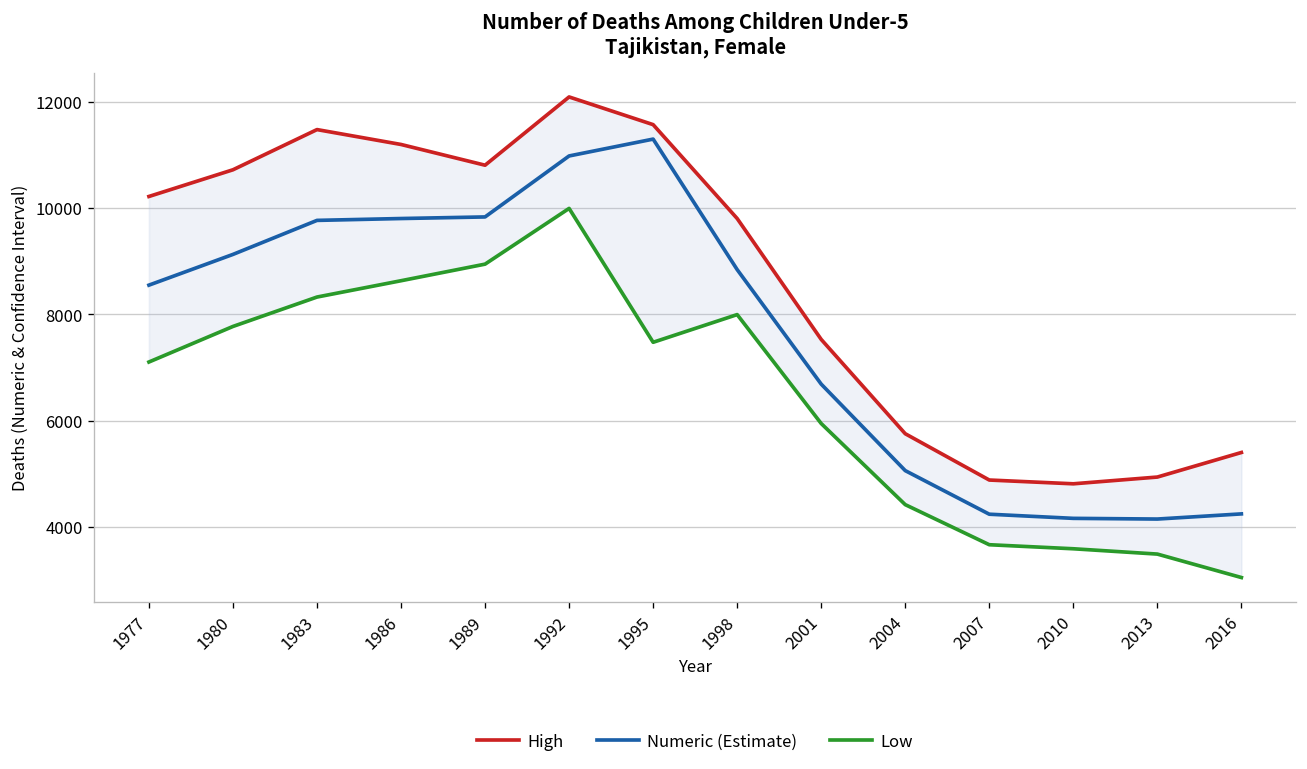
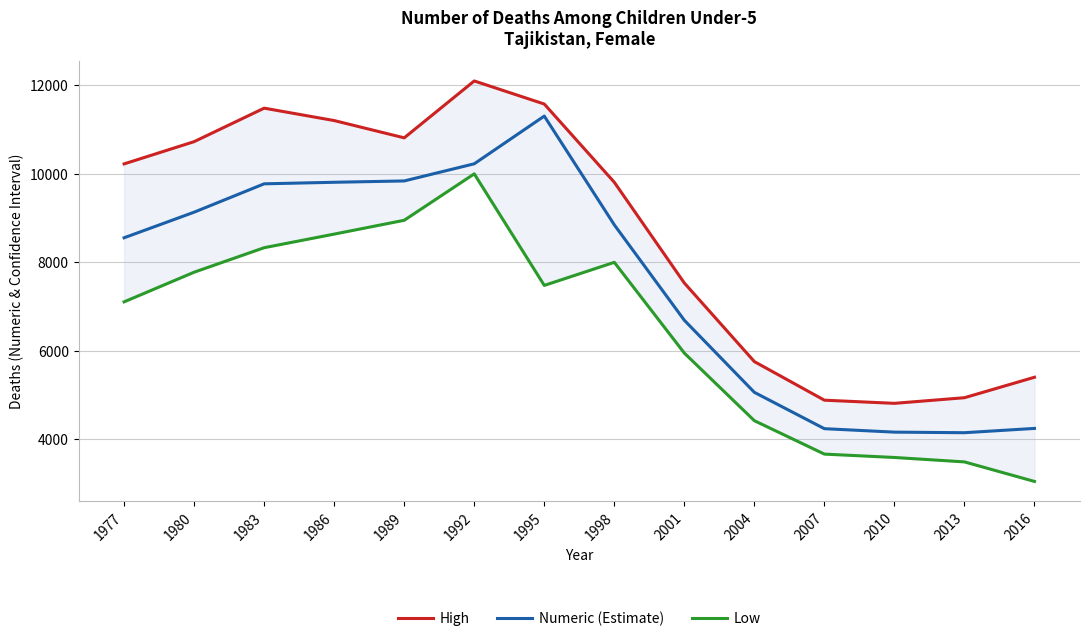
Numeric (Estimate), 1992: 11000 -> 10200
